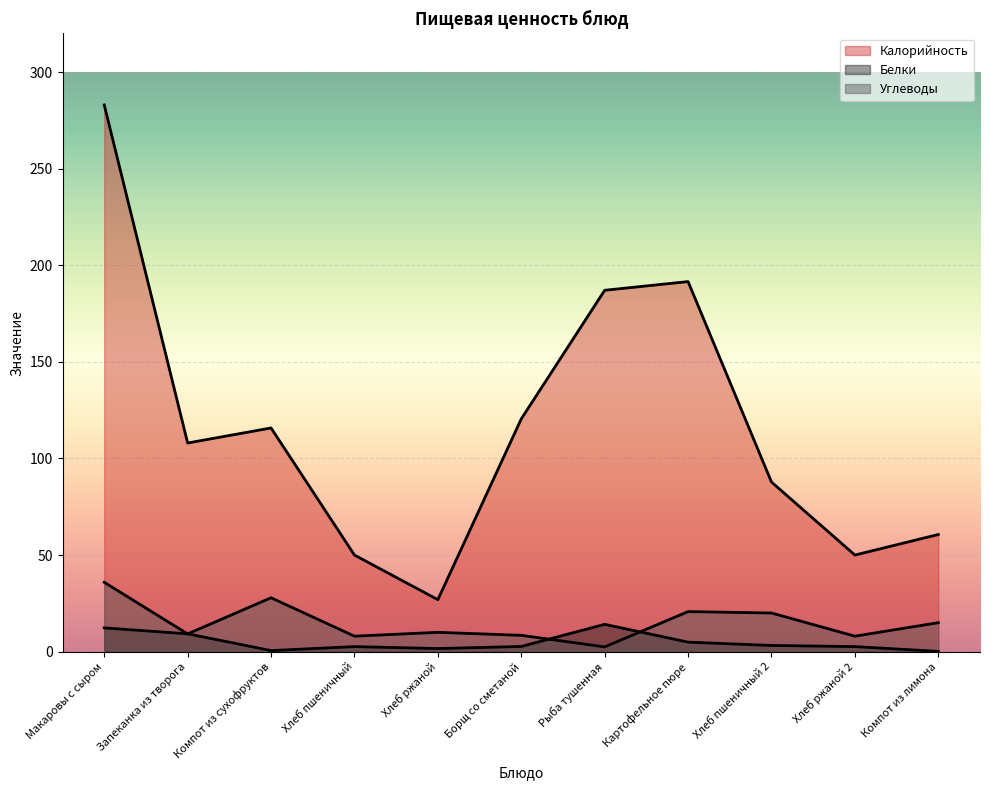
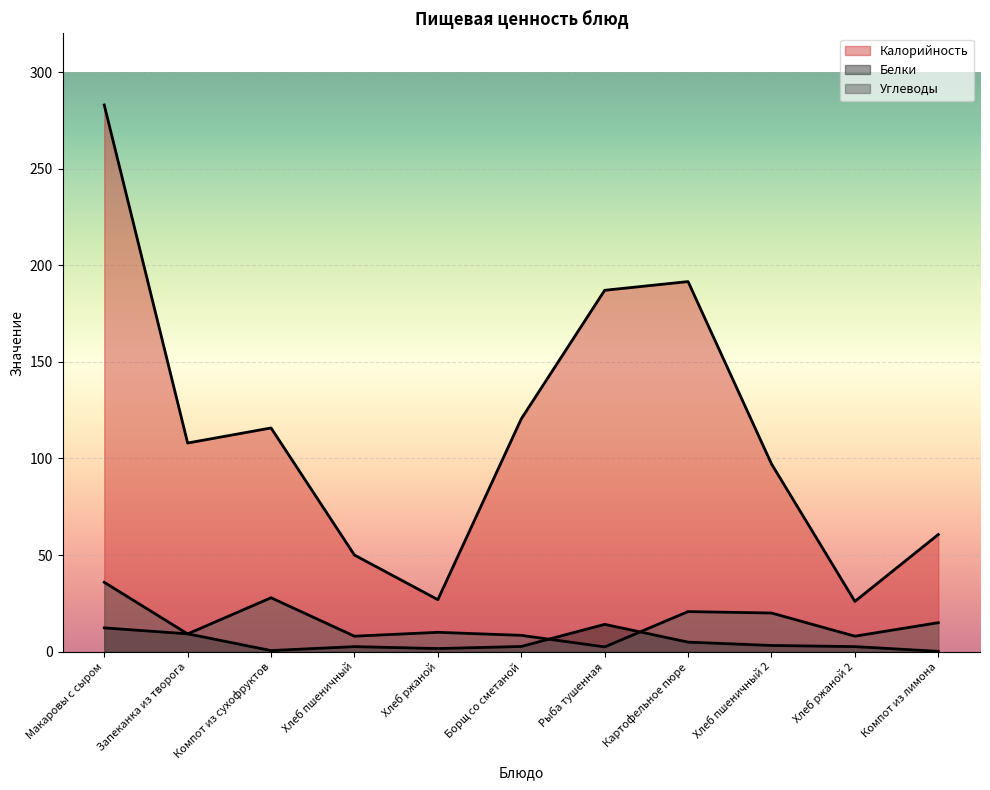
Калорийность, Хлеб пшеничный 2: 88 -> 97
Калорийность, Хлеб ржаной 2: 50 -> 26
